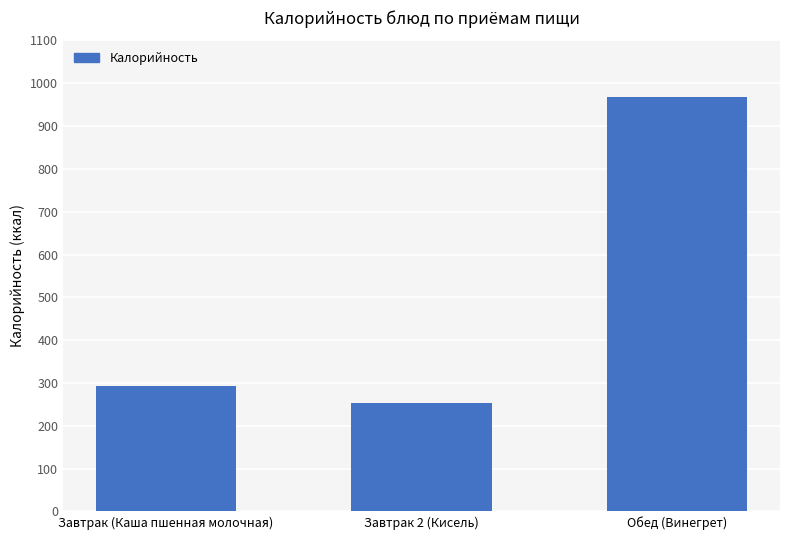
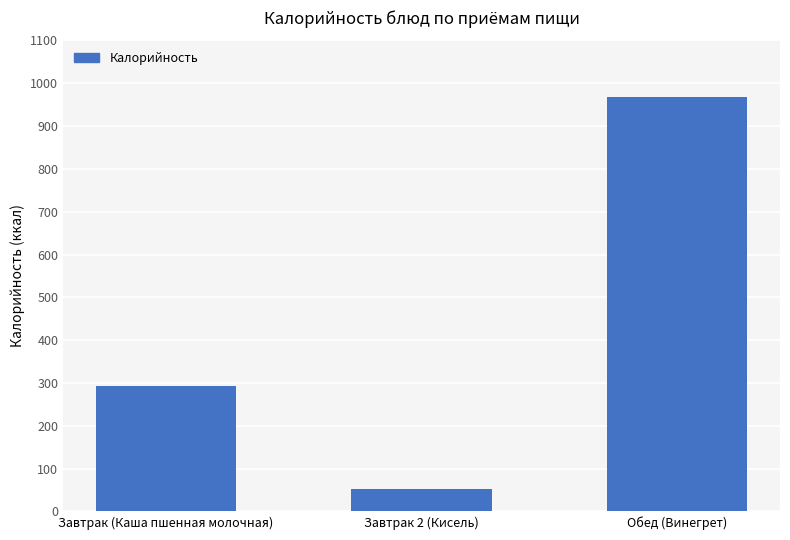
Завтрак 2 (Кисель): 250 -> 50
